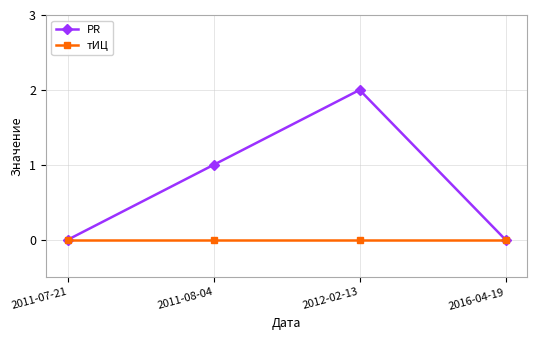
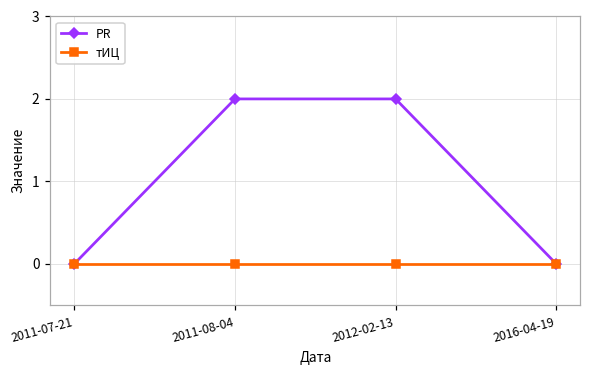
PR, 2011-08-04: 1 -> 2
